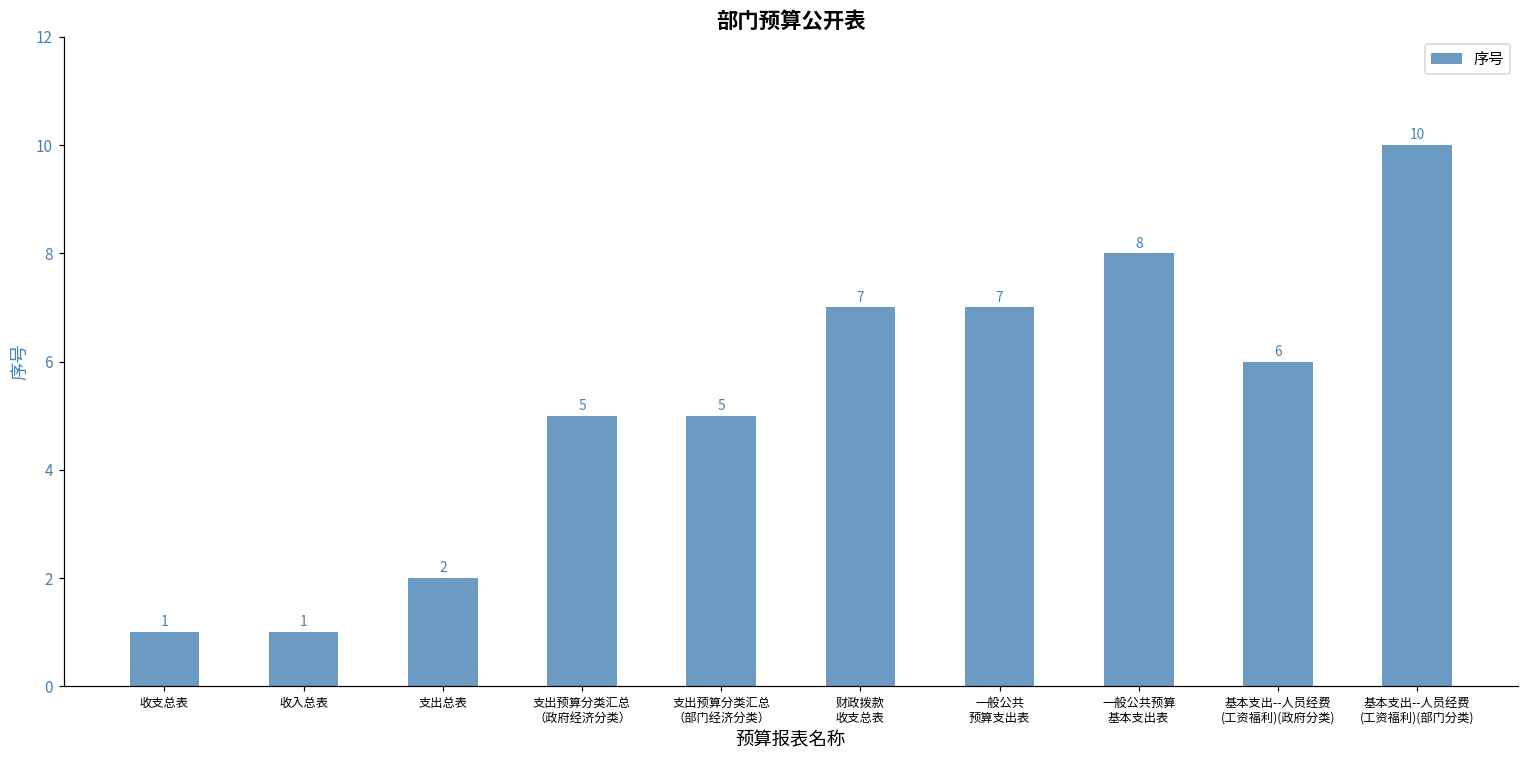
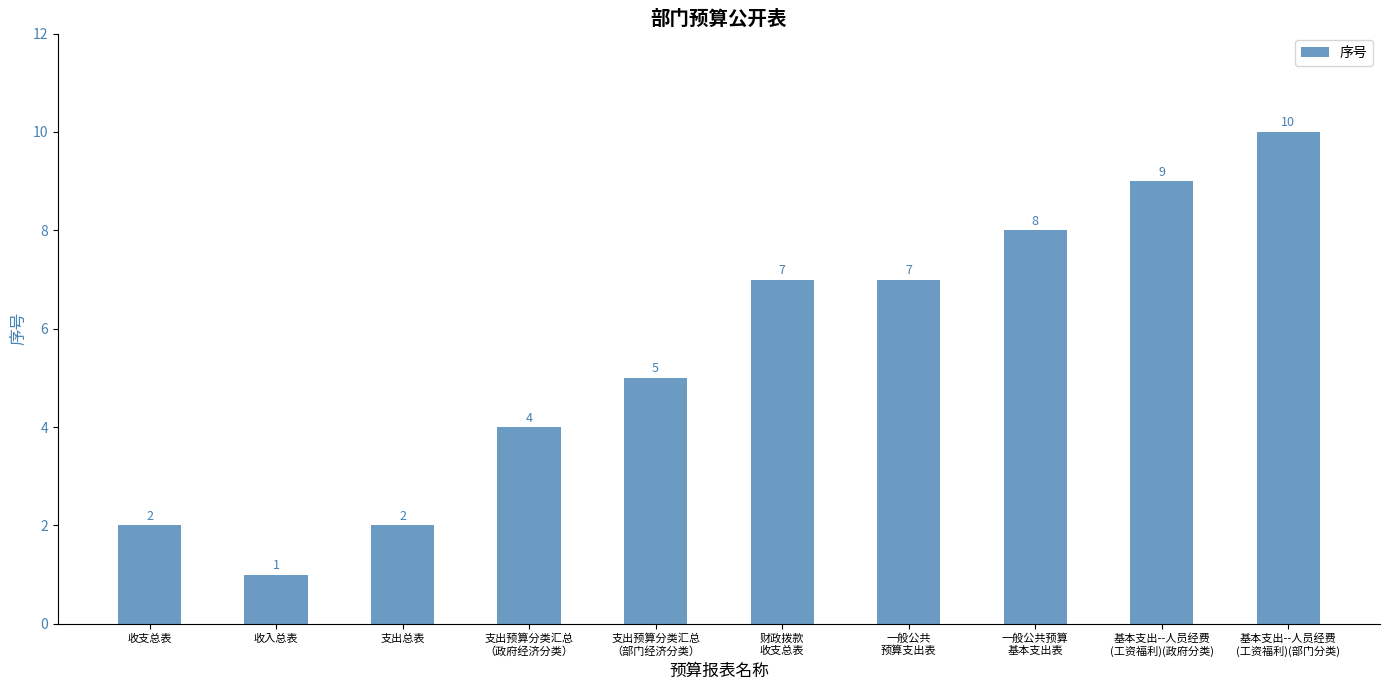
收支总表: 1 -> 2
支出预算分类汇总 （政府经济分类）: 5 -> 4
基本支出--人员经费 (工资福利)(政府分类): 6 -> 9
